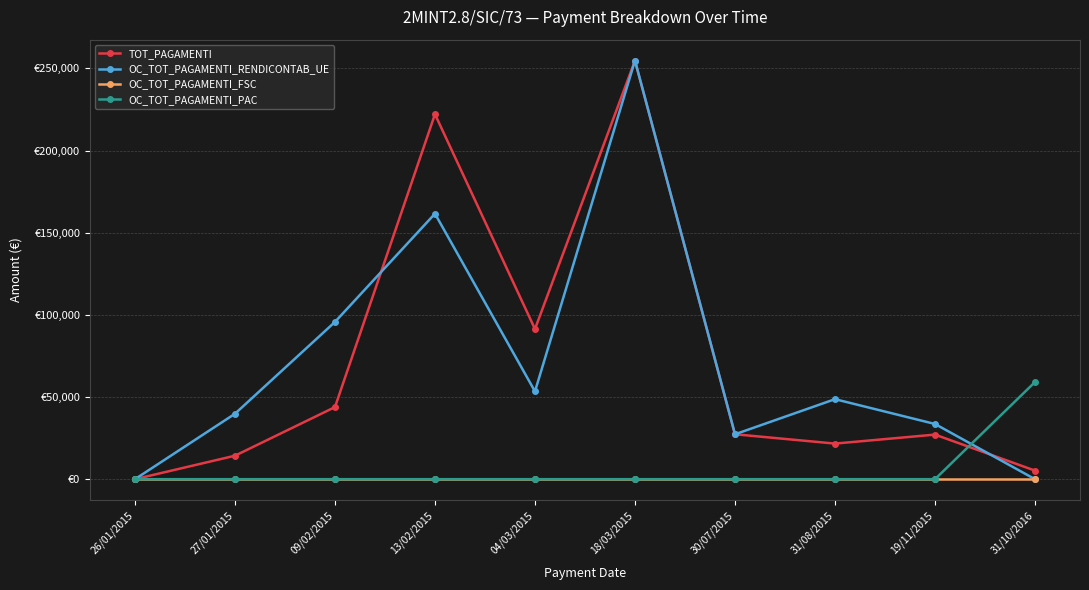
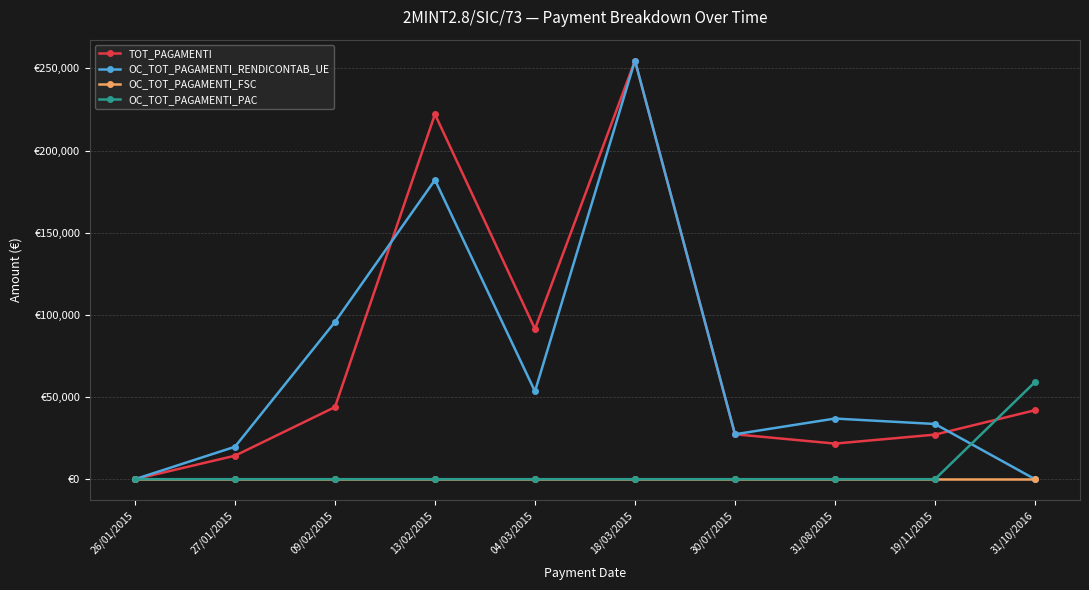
OC_TOT_PAGAMENTI_RENDICONTAB_UE, 27/01/2015: €40,000 -> €20,000
OC_TOT_PAGAMENTI_RENDICONTAB_UE, 13/02/2015: €162,000 -> €182,000
OC_TOT_PAGAMENTI_RENDICONTAB_UE, 31/08/2015: €49,000 -> €37,000
TOT_PAGAMENTI, 31/10/2016: €5,000 -> €42,000
